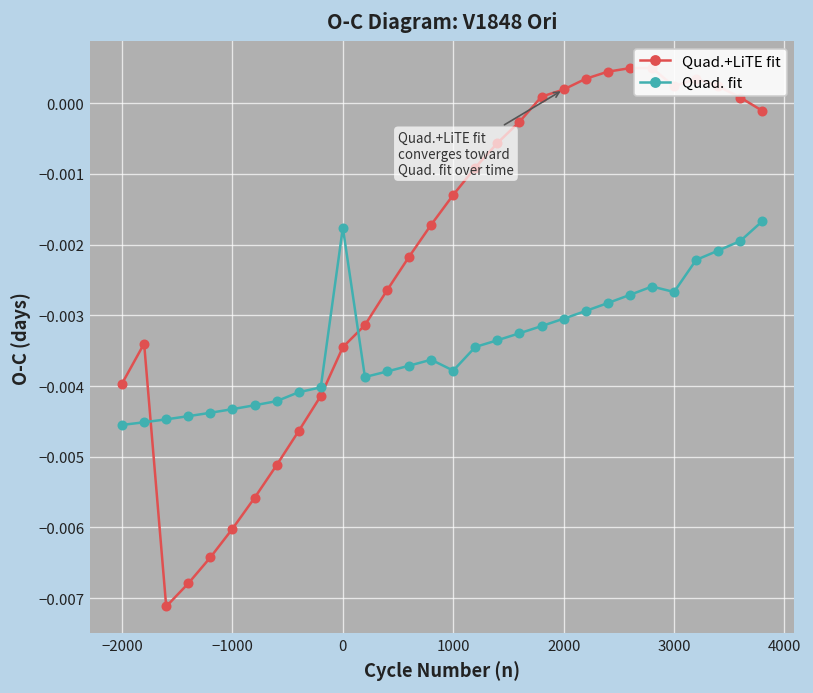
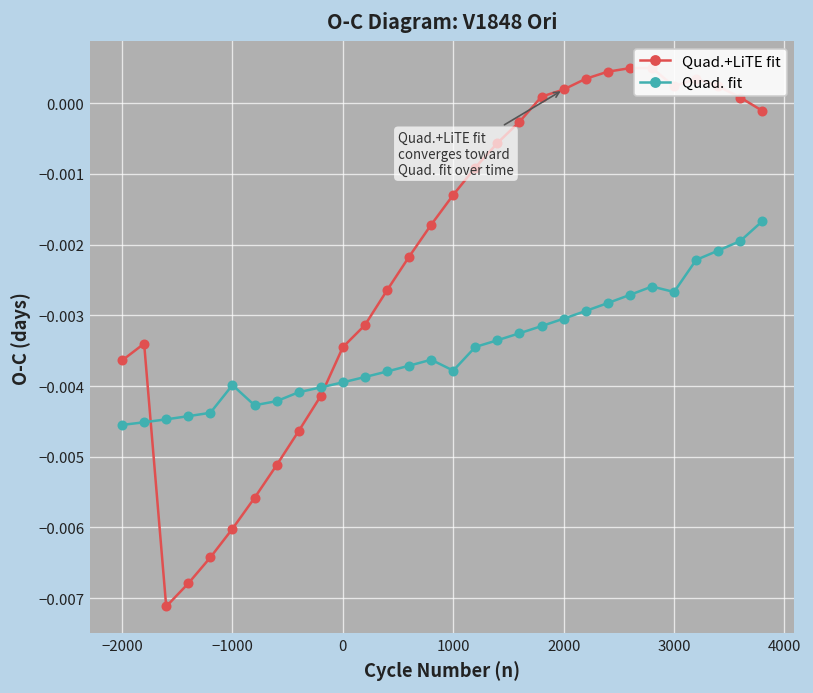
Quad.+LiTE fit, −2000: -0.0040 -> -0.0036
Quad. fit, −1000: -0.0043 -> -0.0040
Quad. fit, 0: -0.0018 -> -0.0039
